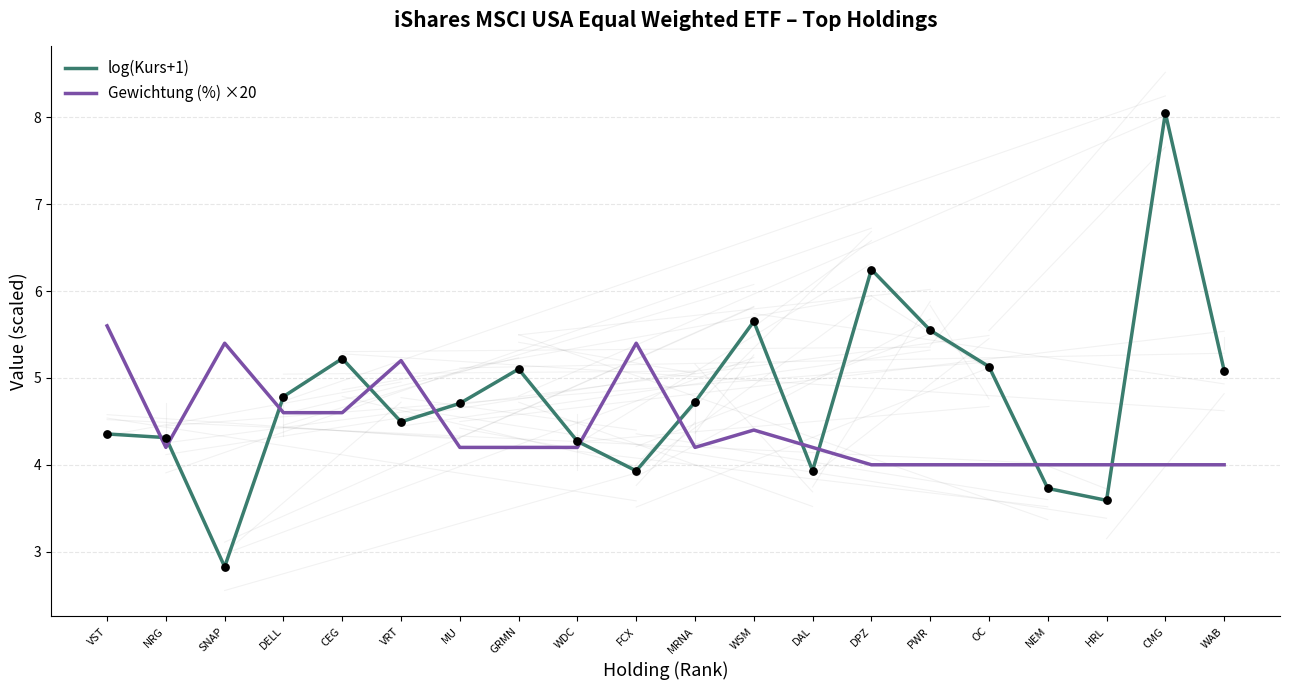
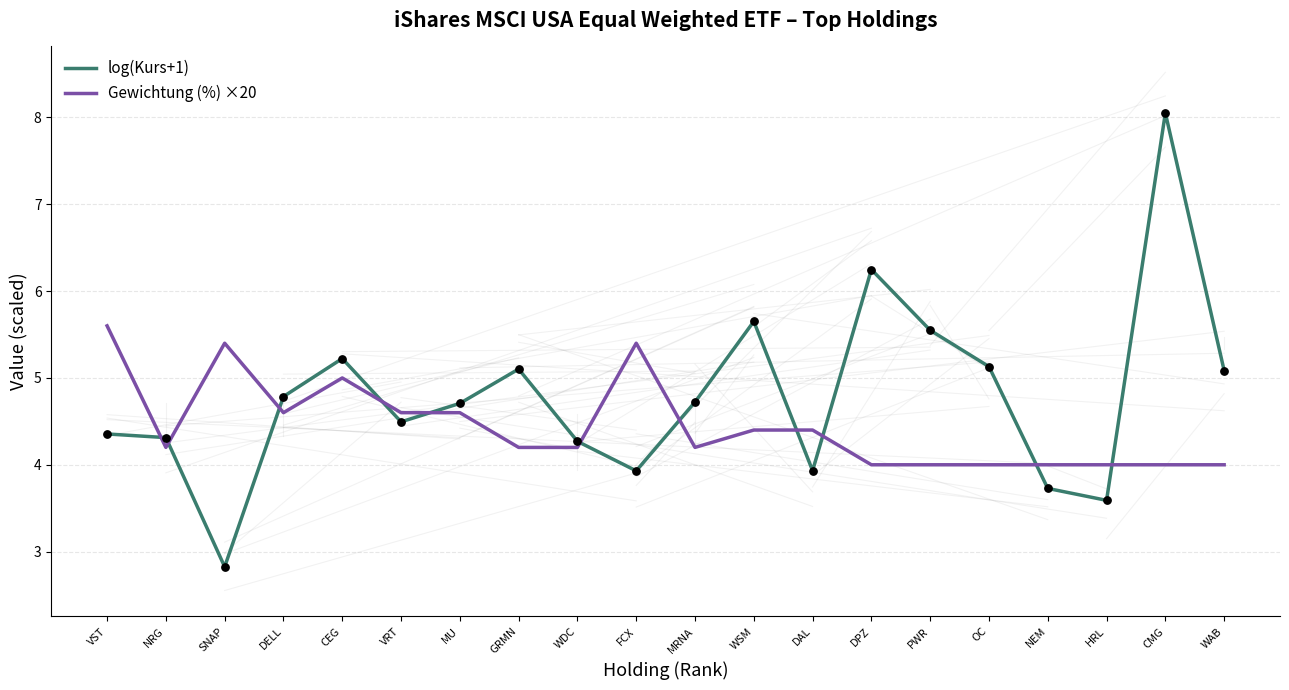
Gewichtung (%) ×20, CEG: 4.6 -> 5.0
Gewichtung (%) ×20, VRT: 5.2 -> 4.6
Gewichtung (%) ×20, MU: 4.2 -> 4.6
Gewichtung (%) ×20, DAL: 4.2 -> 4.4
